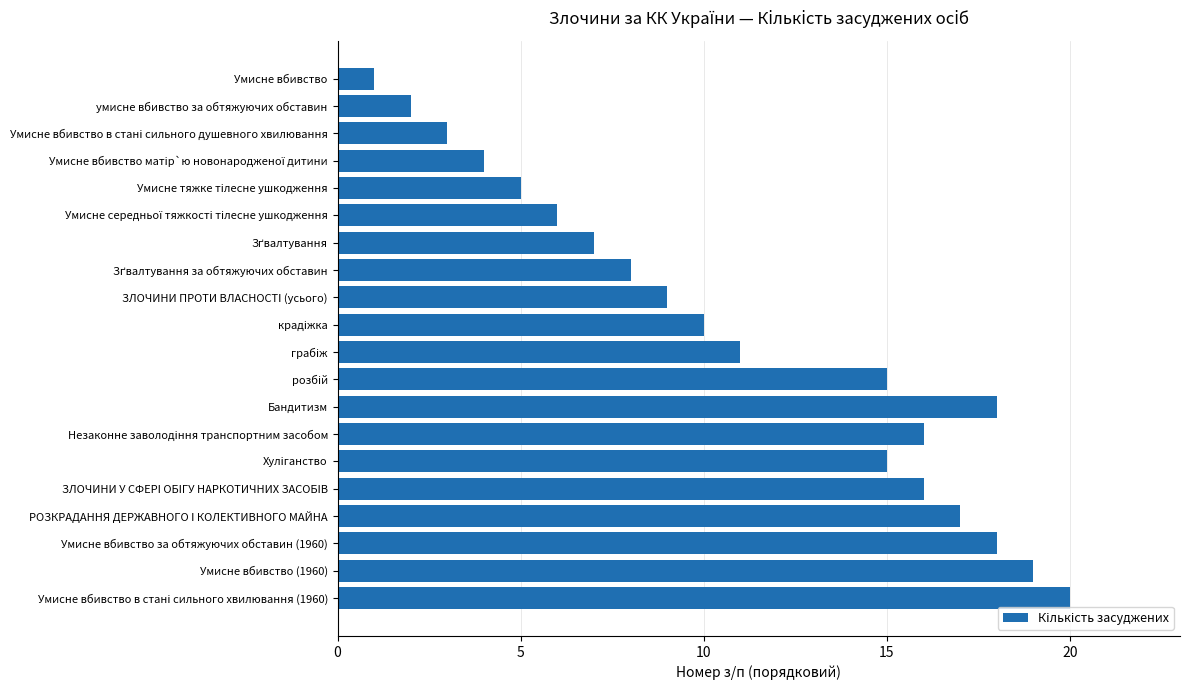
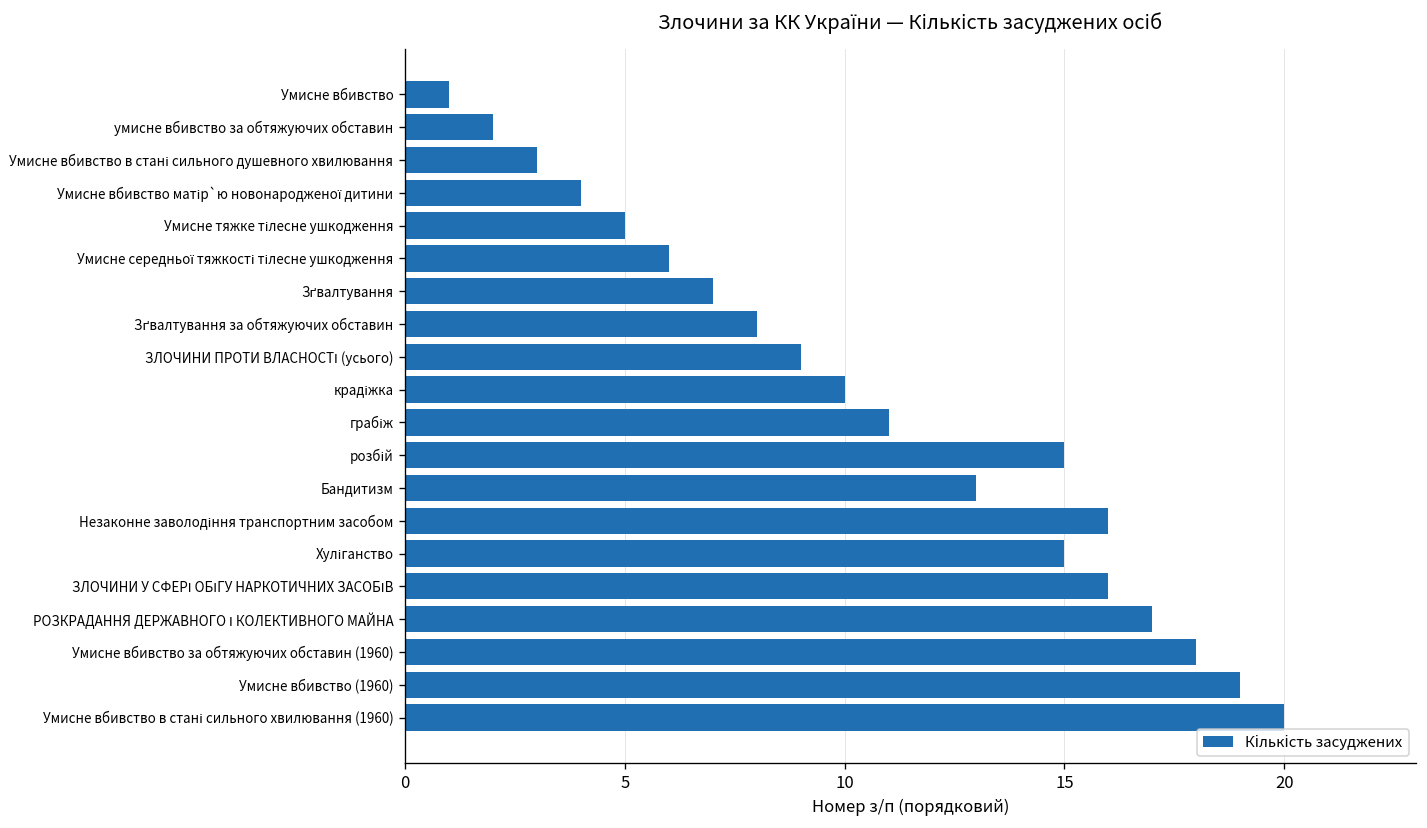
Бандитизм: 18 -> 13
